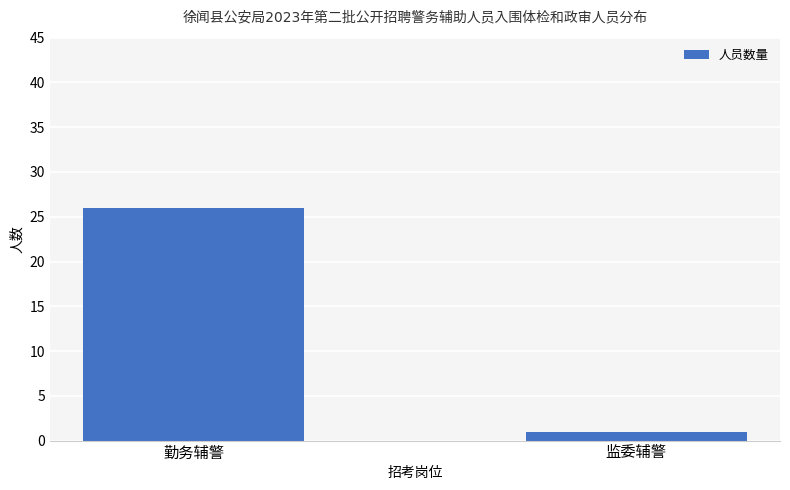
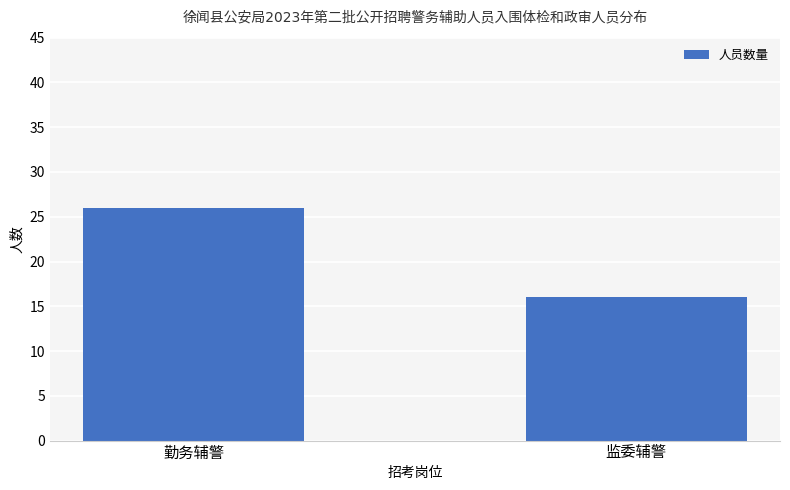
监委辅警: 1 -> 16
